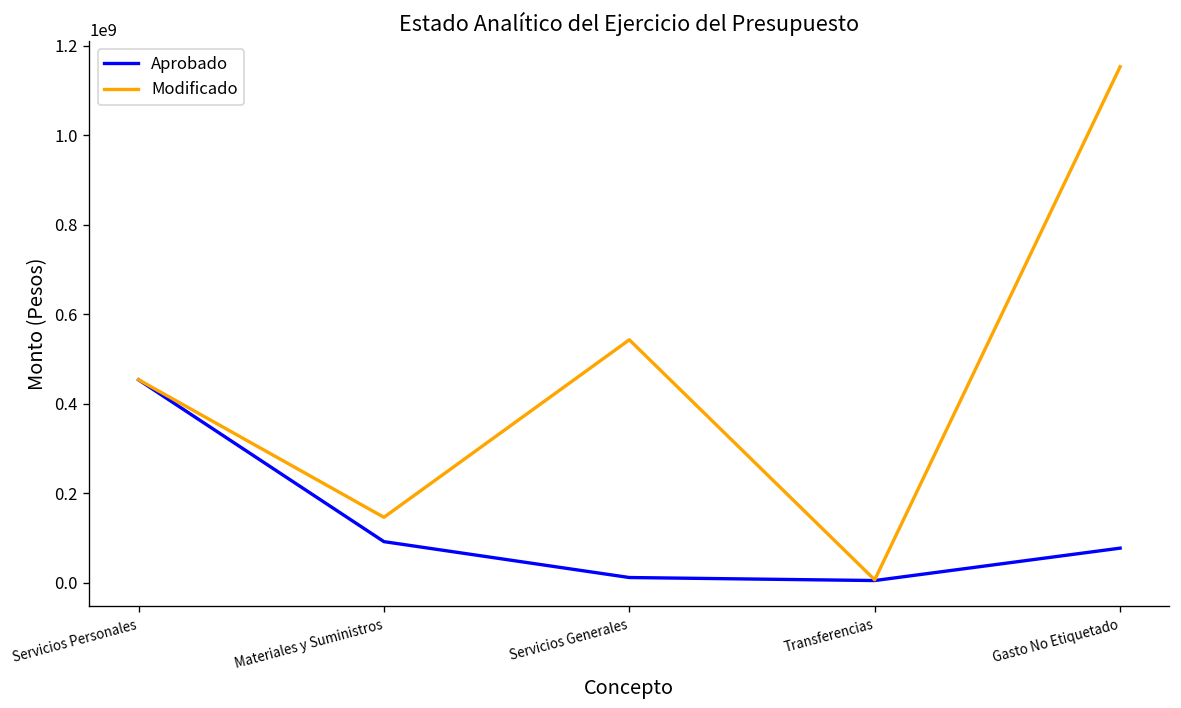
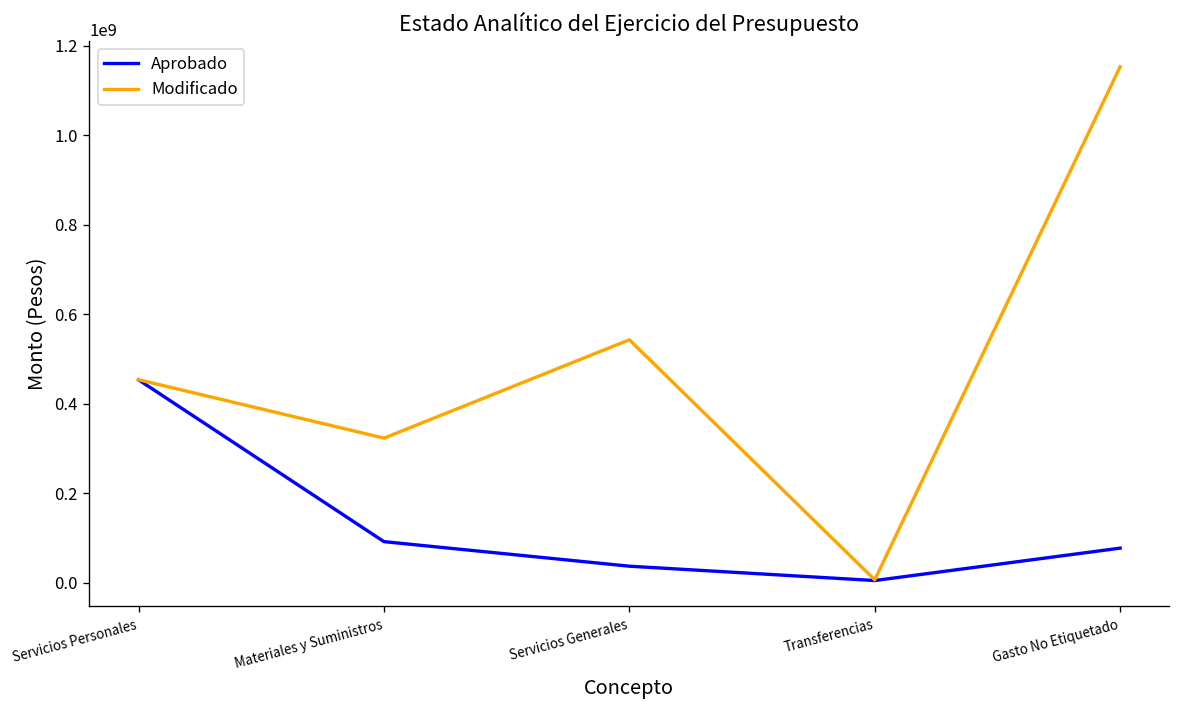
Modificado, Materiales y Suministros: 150000000 -> 320000000
Aprobado, Servicios Generales: 10000000 -> 40000000
